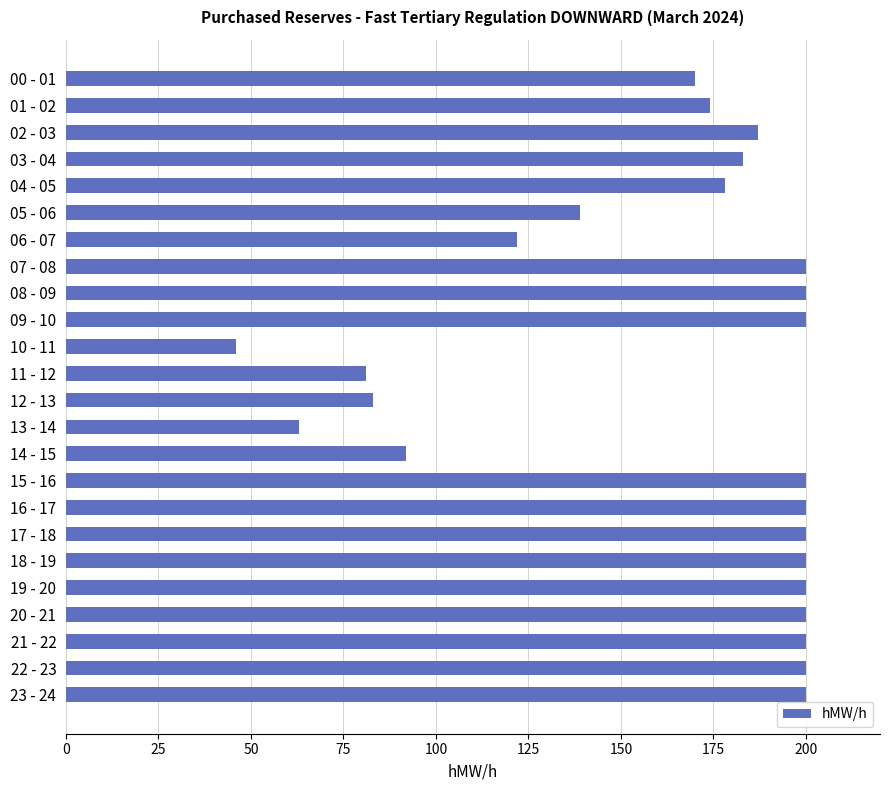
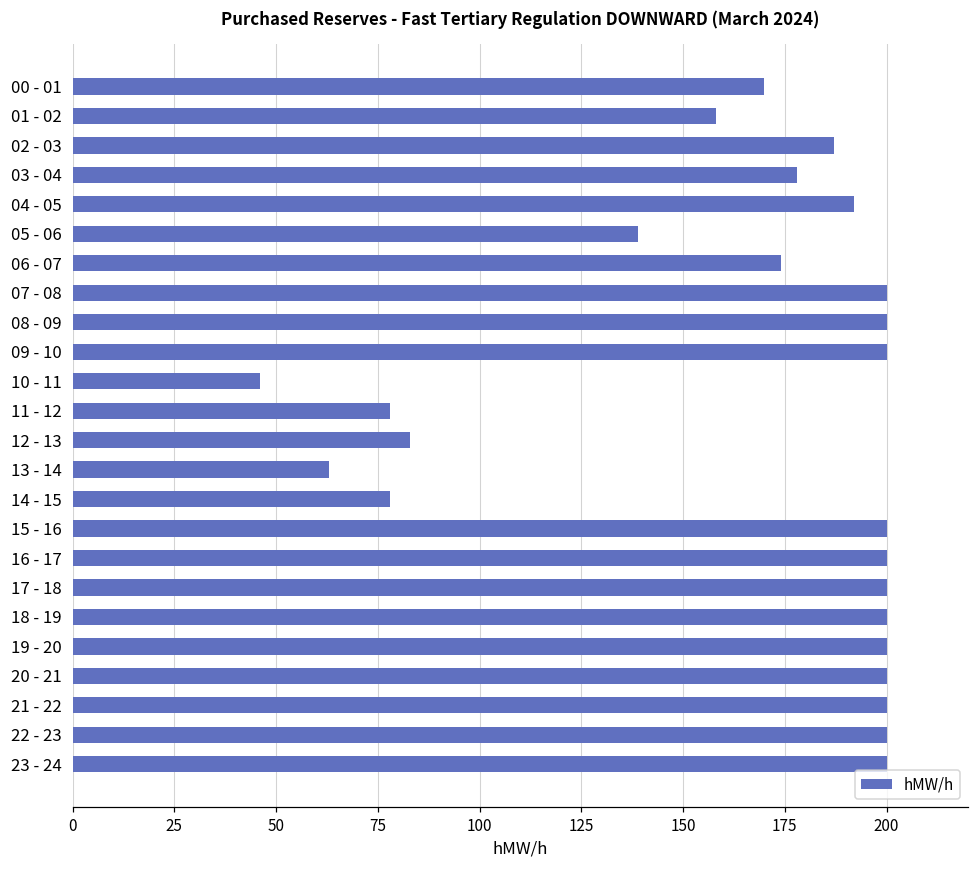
01 - 02: 174 -> 158
03 - 04: 183 -> 178
04 - 05: 178 -> 192
06 - 07: 122 -> 174
11 - 12: 81 -> 78
14 - 15: 92 -> 78
